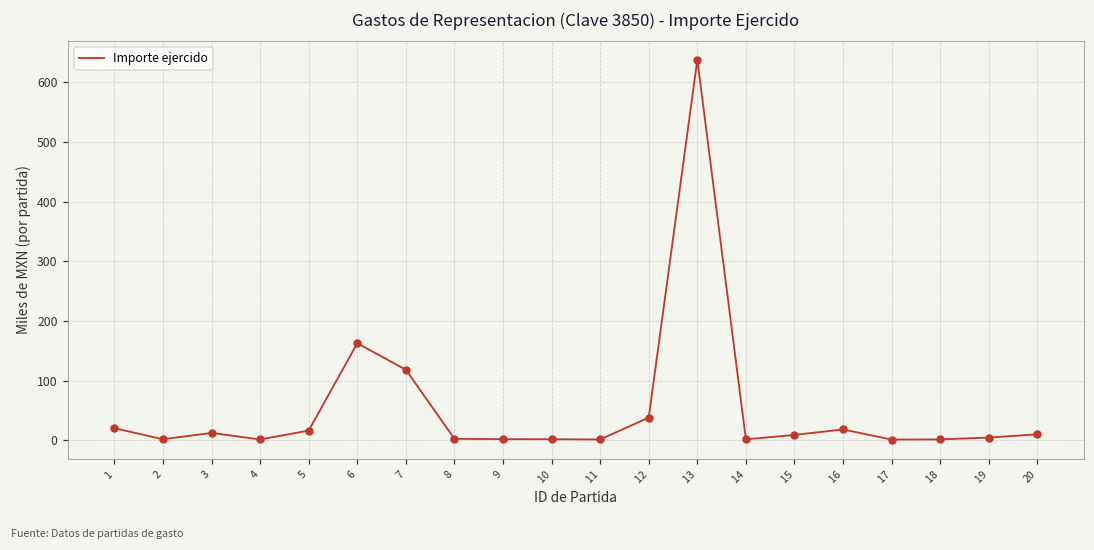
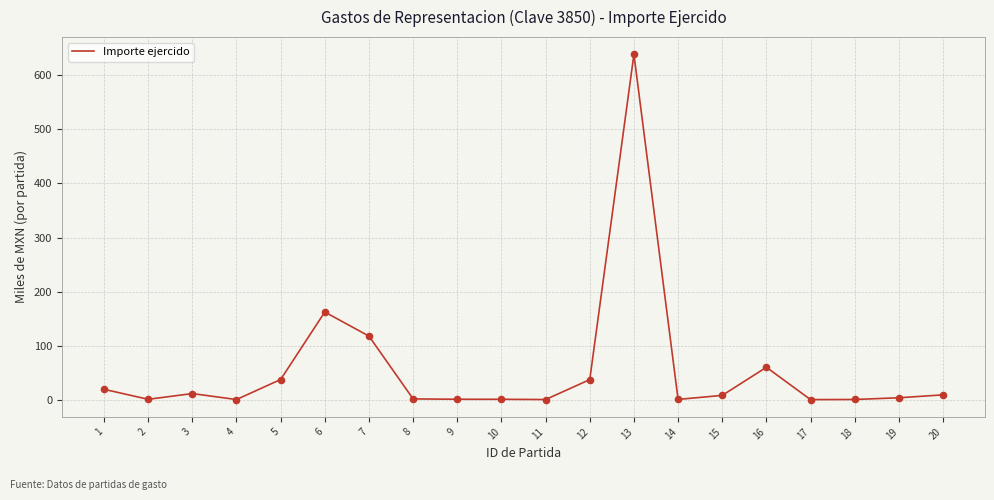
5: 20 -> 40
16: 20 -> 60
